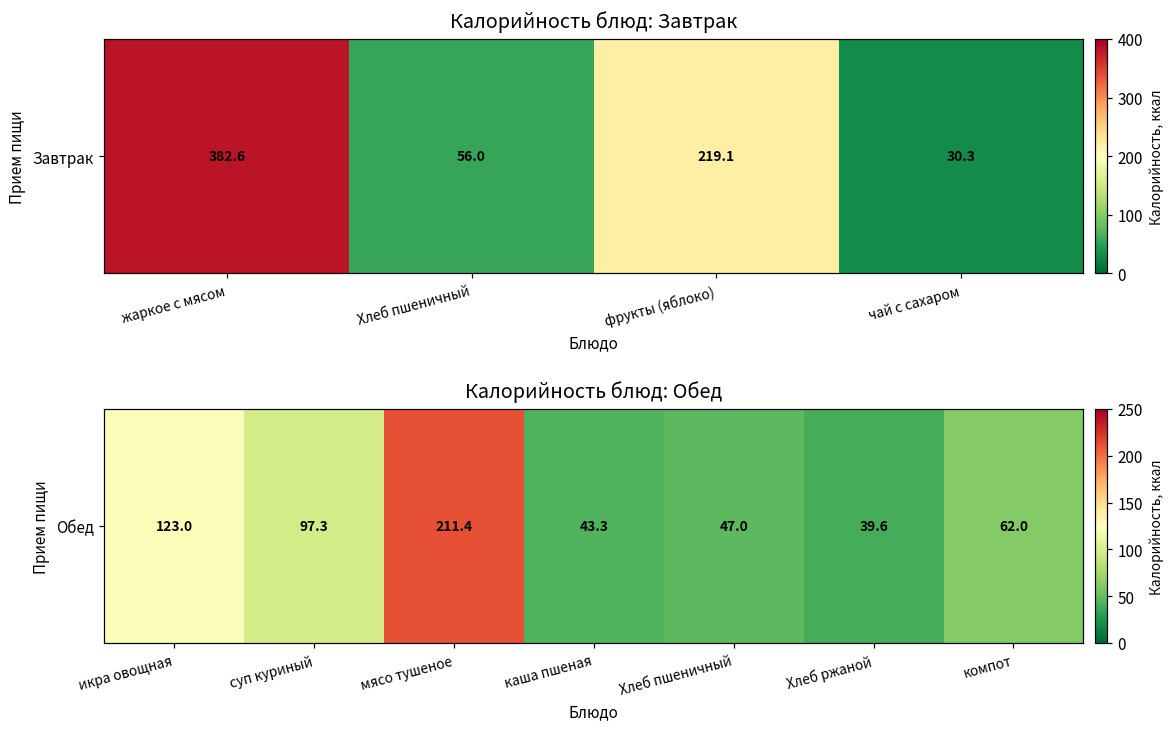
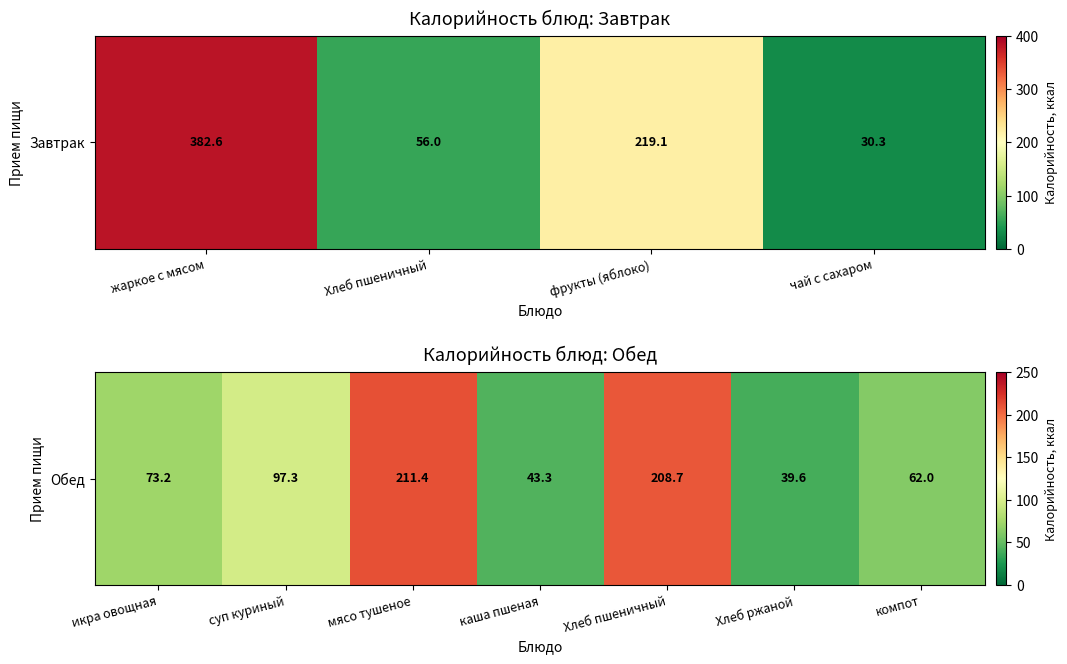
Калорийность блюд: Обед, Обед, икра овощная: 123.0 -> 73.2
Калорийность блюд: Обед, Обед, Хлеб пшеничный: 47.0 -> 208.7
